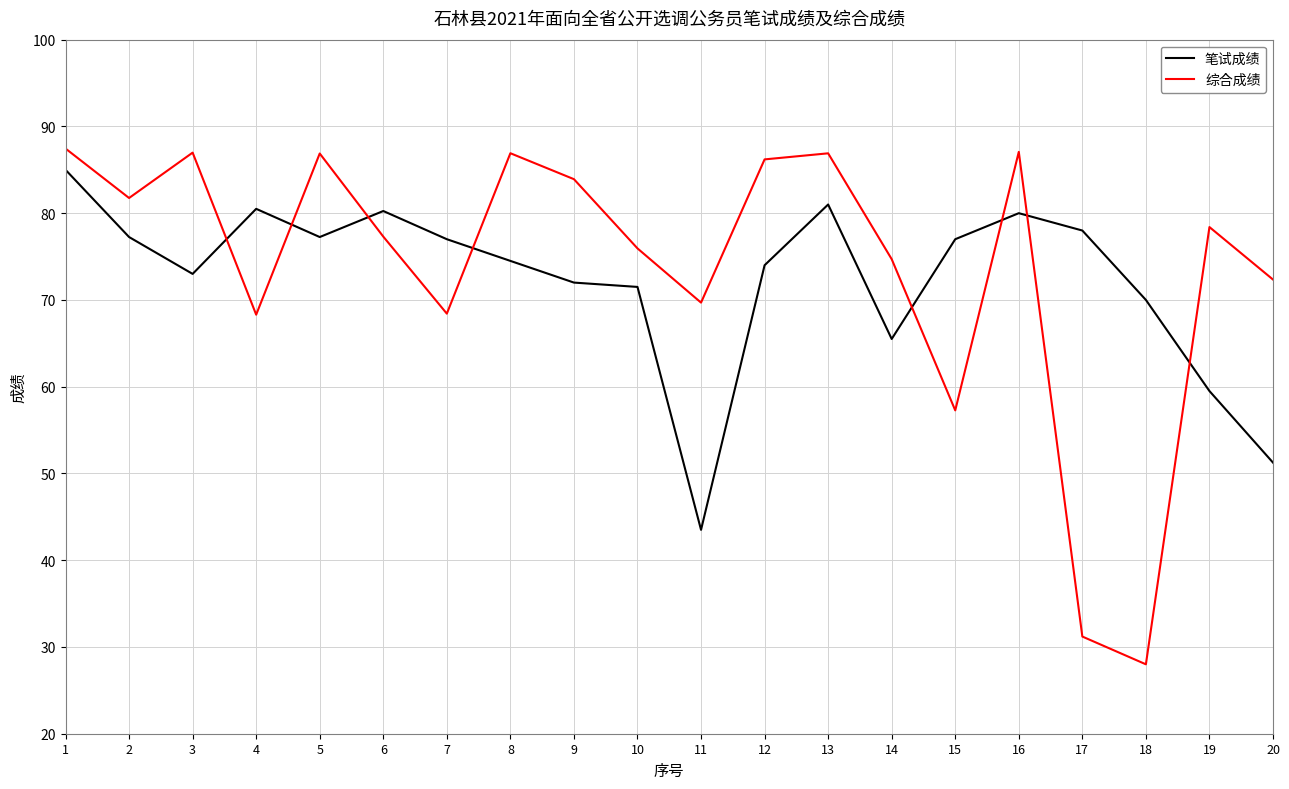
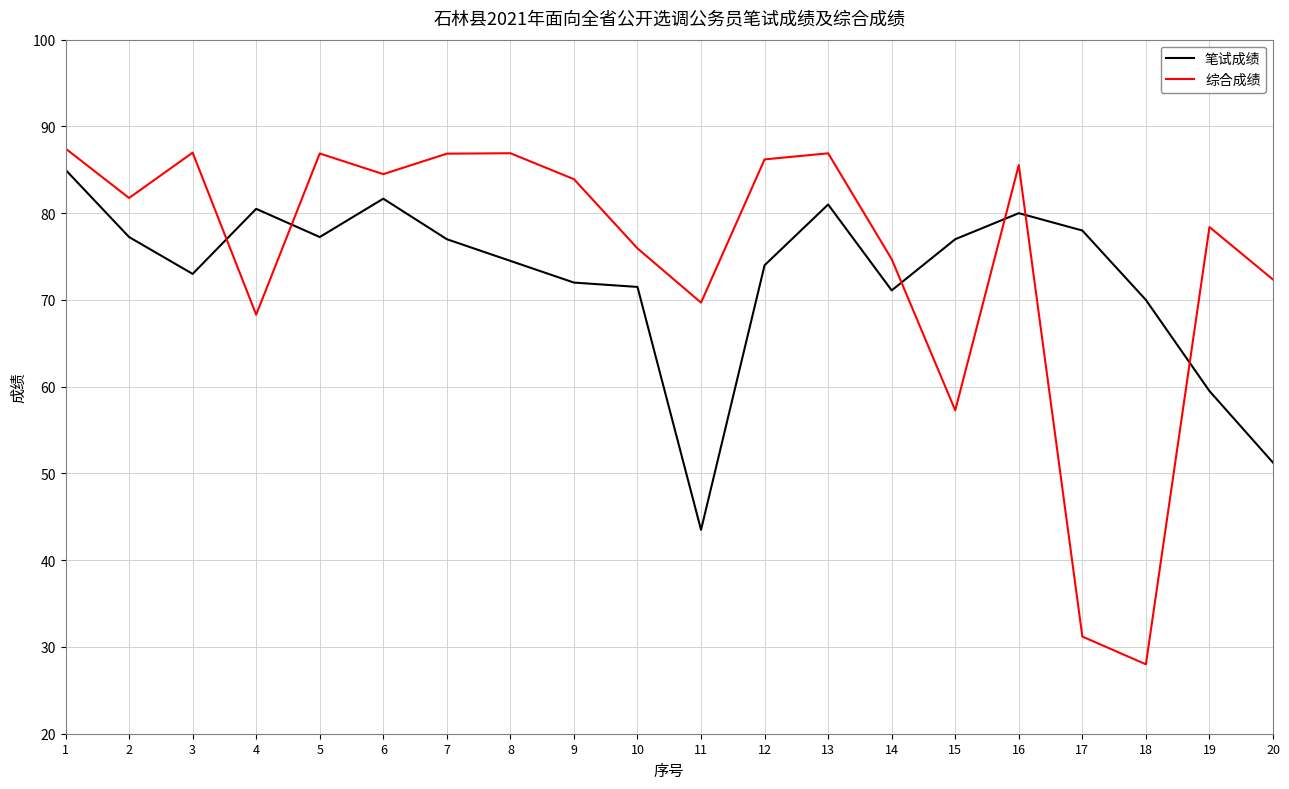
笔试成绩, 6: 80 -> 82
综合成绩, 6: 77 -> 85
综合成绩, 7: 68 -> 87
笔试成绩, 14: 66 -> 71
综合成绩, 16: 87 -> 86
